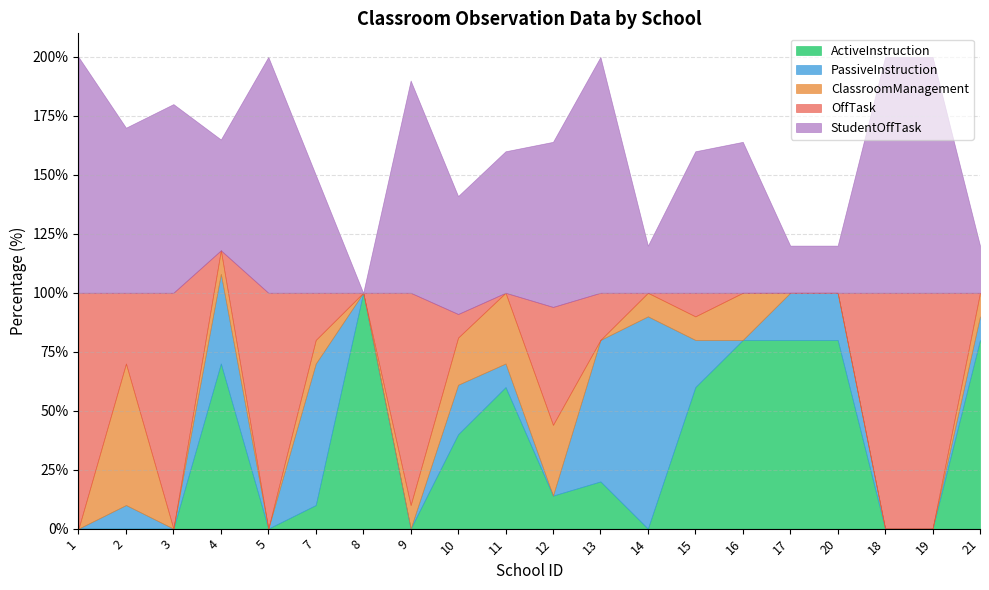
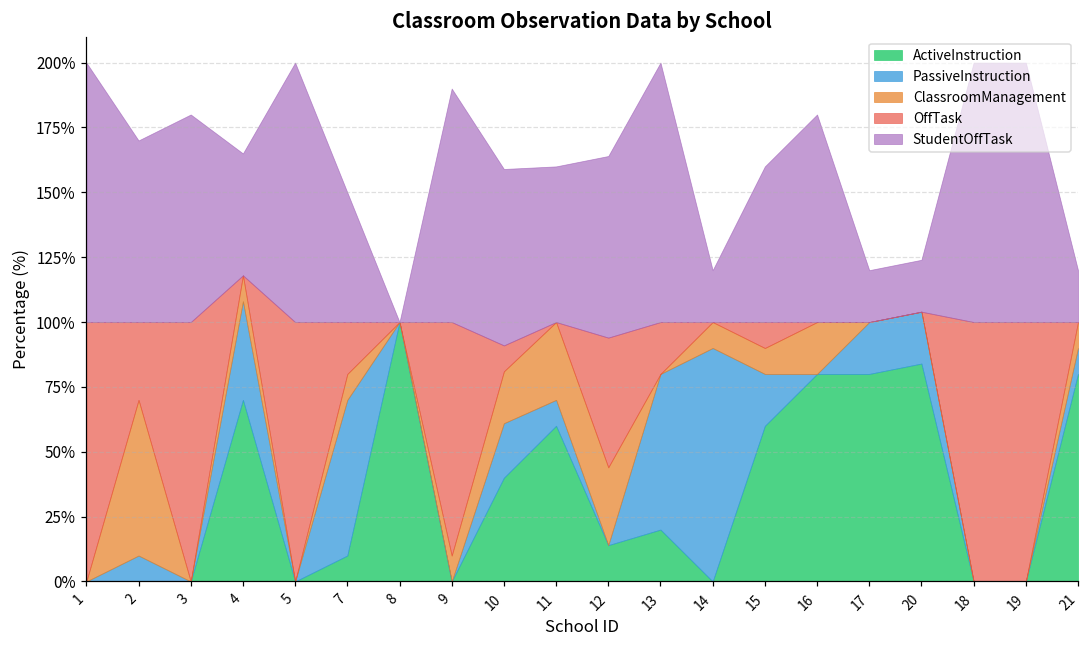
StudentOffTask, 10: 50% -> 68%
StudentOffTask, 16: 64% -> 80%
ActiveInstruction, 20: 80% -> 84%
